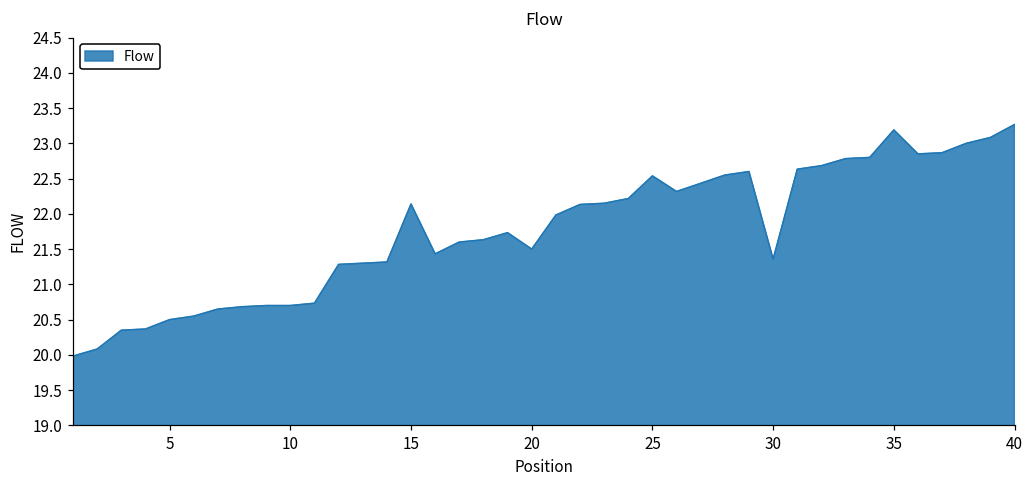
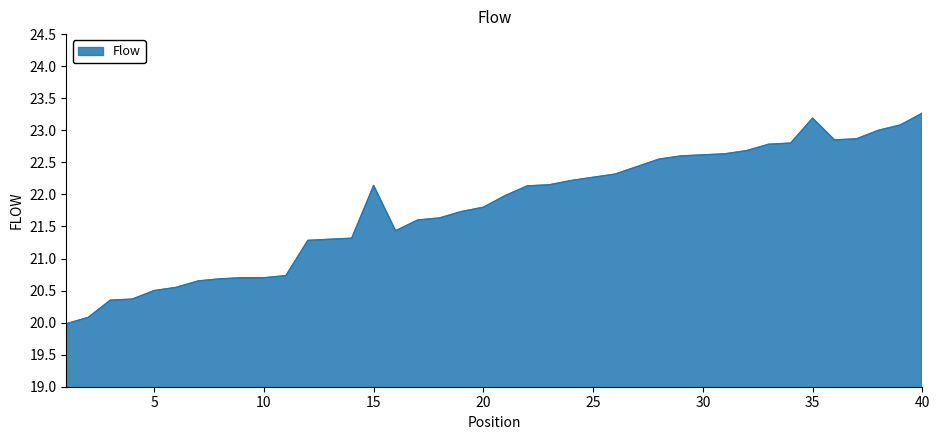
20: 21.5 -> 21.8
25: 22.5 -> 22.3
30: 21.4 -> 22.6
